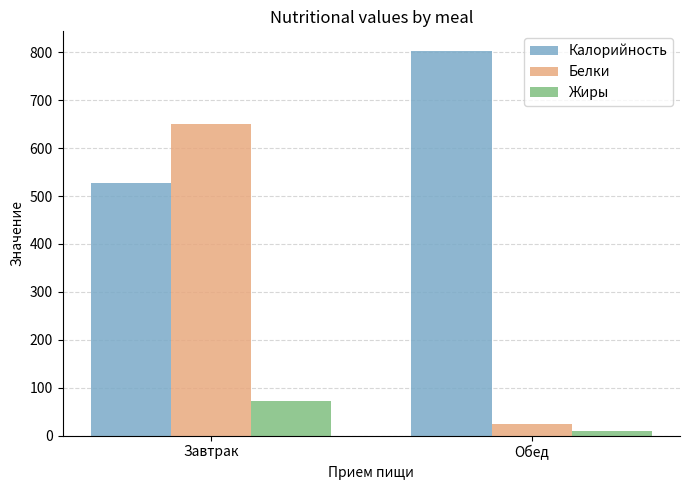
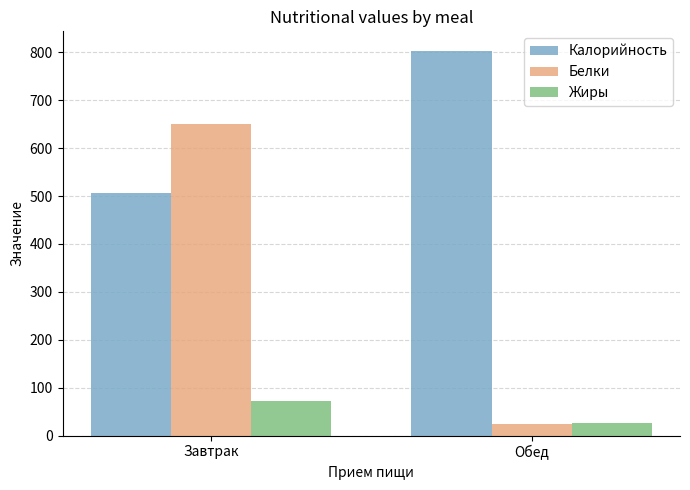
Калорийность, Завтрак: 530 -> 510
Жиры, Обед: 10 -> 30
